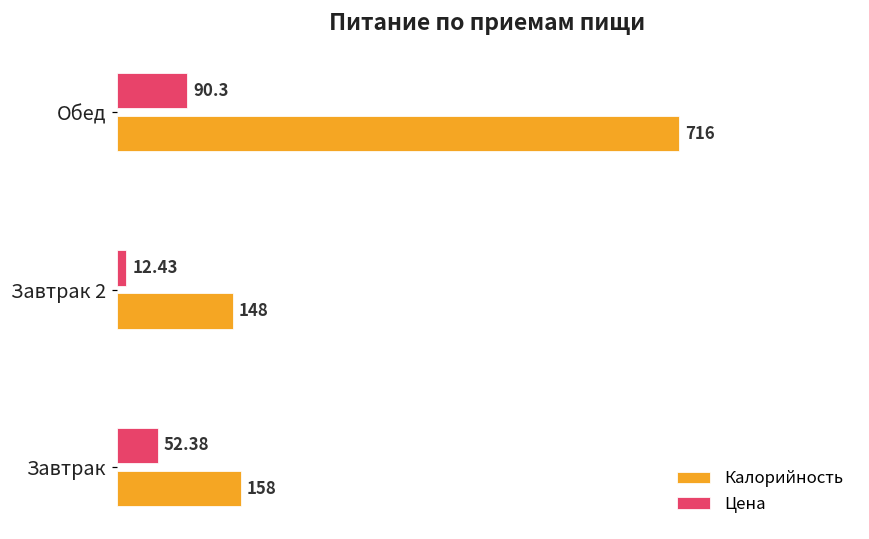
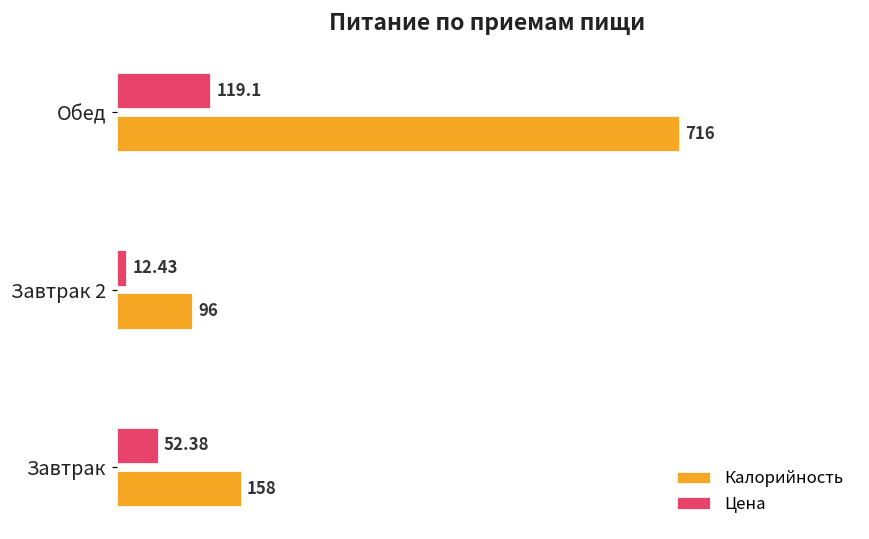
Цена, Обед: 90.3 -> 119.1
Калорийность, Завтрак 2: 148 -> 96
